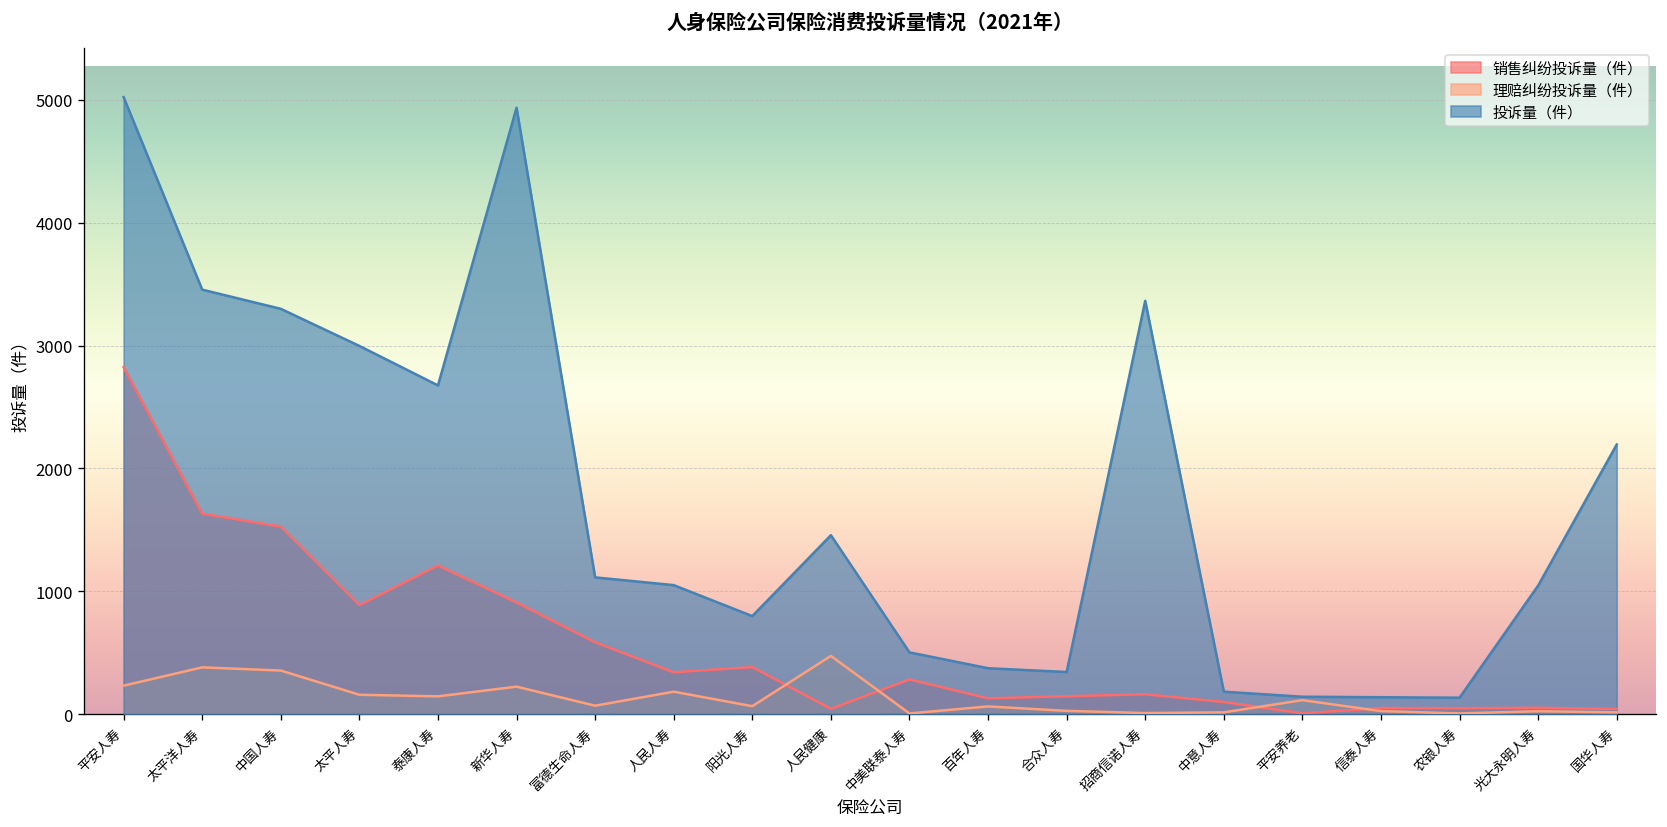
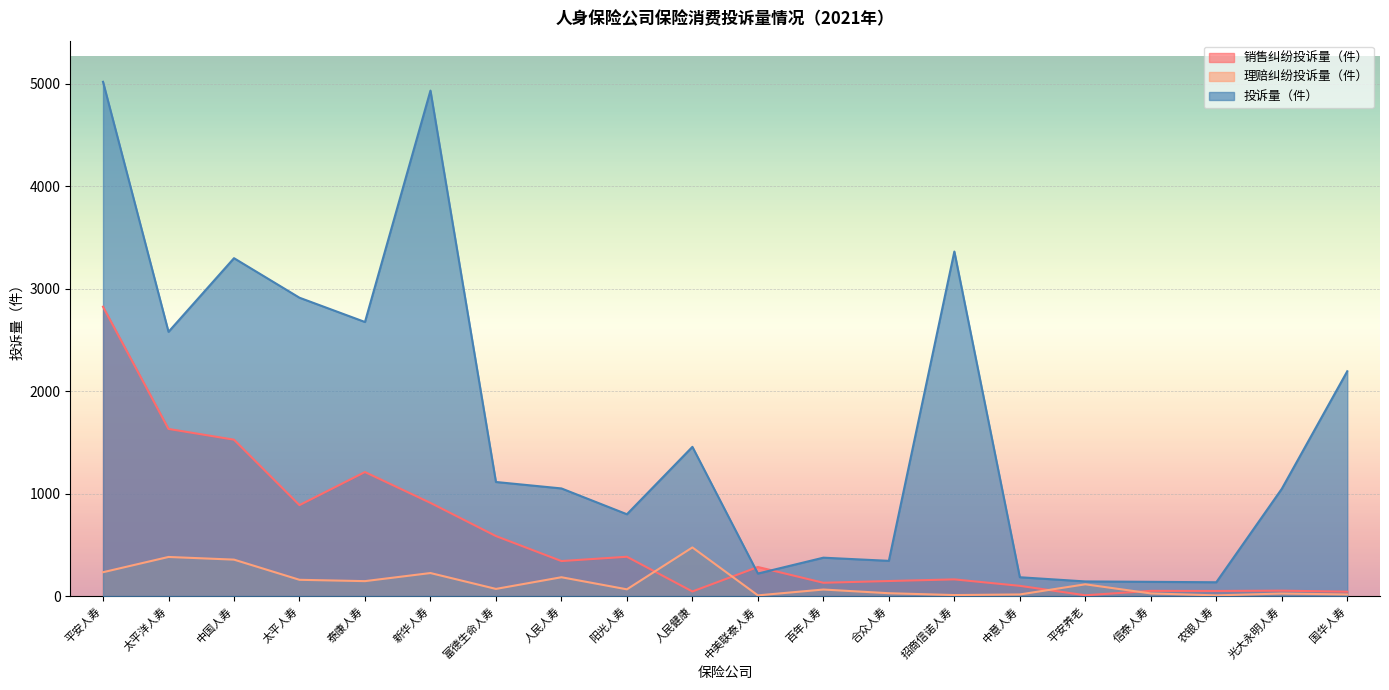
投诉量（件）, 太平洋人寿: 3460 -> 2580
投诉量（件）, 太平人寿: 3000 -> 2910
投诉量（件）, 中美联泰人寿: 500 -> 220
